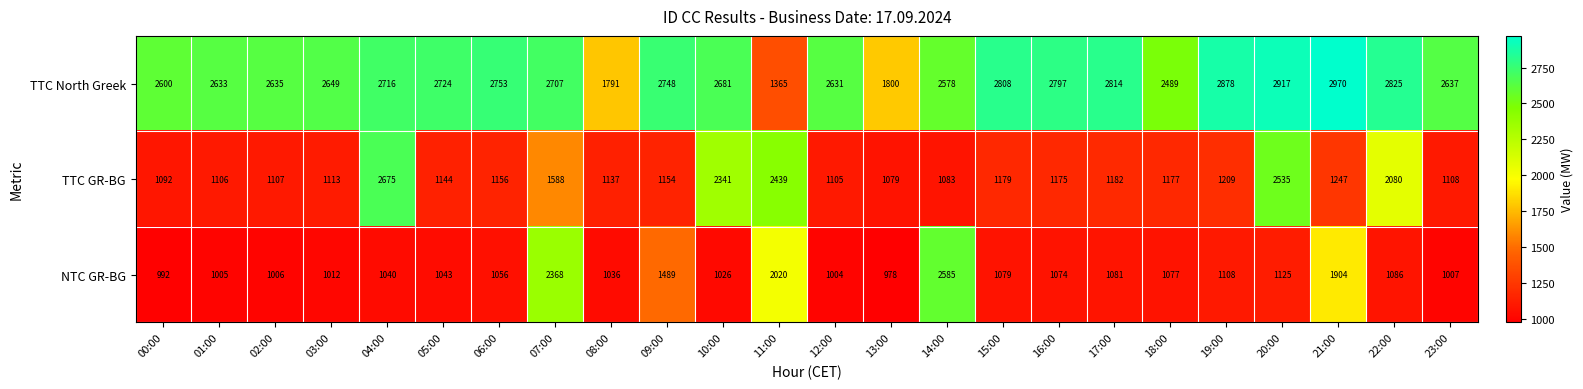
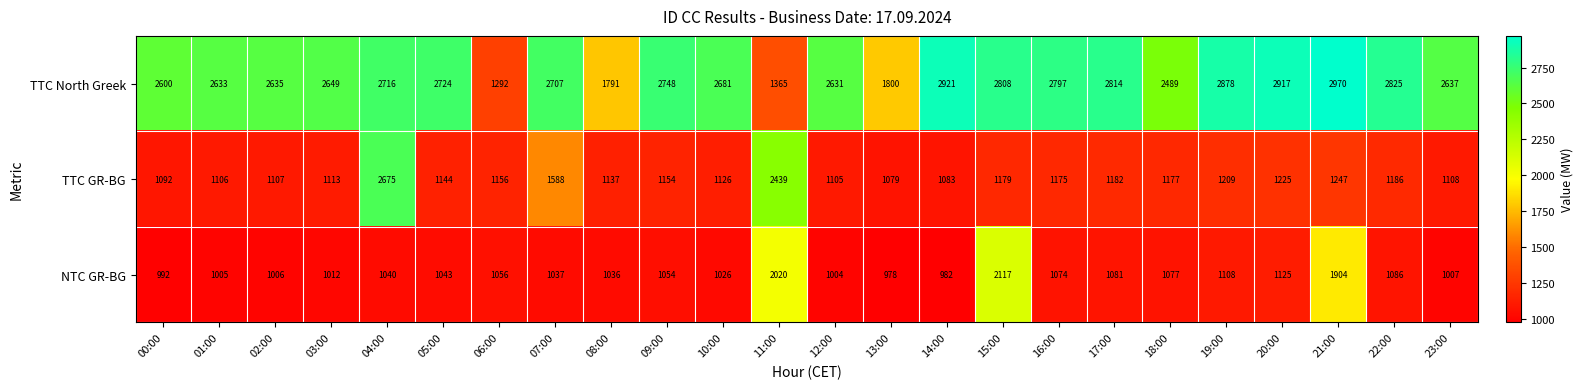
TTC North Greek, 06:00: 2753 -> 1292
TTC North Greek, 14:00: 2578 -> 2921
TTC GR-BG, 10:00: 2341 -> 1126
TTC GR-BG, 20:00: 2535 -> 1225
TTC GR-BG, 22:00: 2080 -> 1186
NTC GR-BG, 07:00: 2368 -> 1037
NTC GR-BG, 09:00: 1489 -> 1054
NTC GR-BG, 14:00: 2585 -> 982
NTC GR-BG, 15:00: 1079 -> 2117
